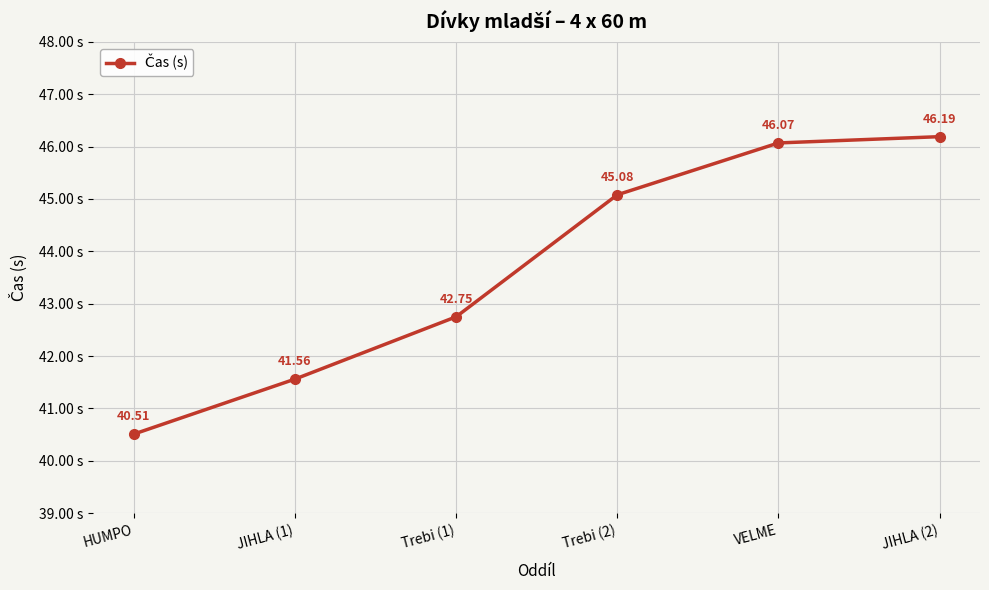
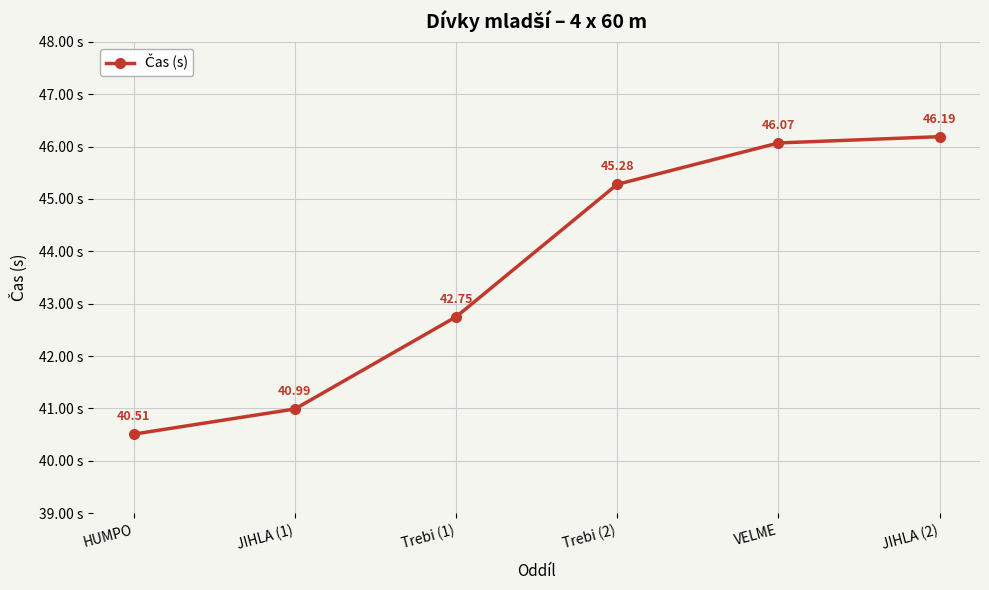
JIHLA (1): 41.56 -> 40.99
Trebi (2): 45.08 -> 45.28
